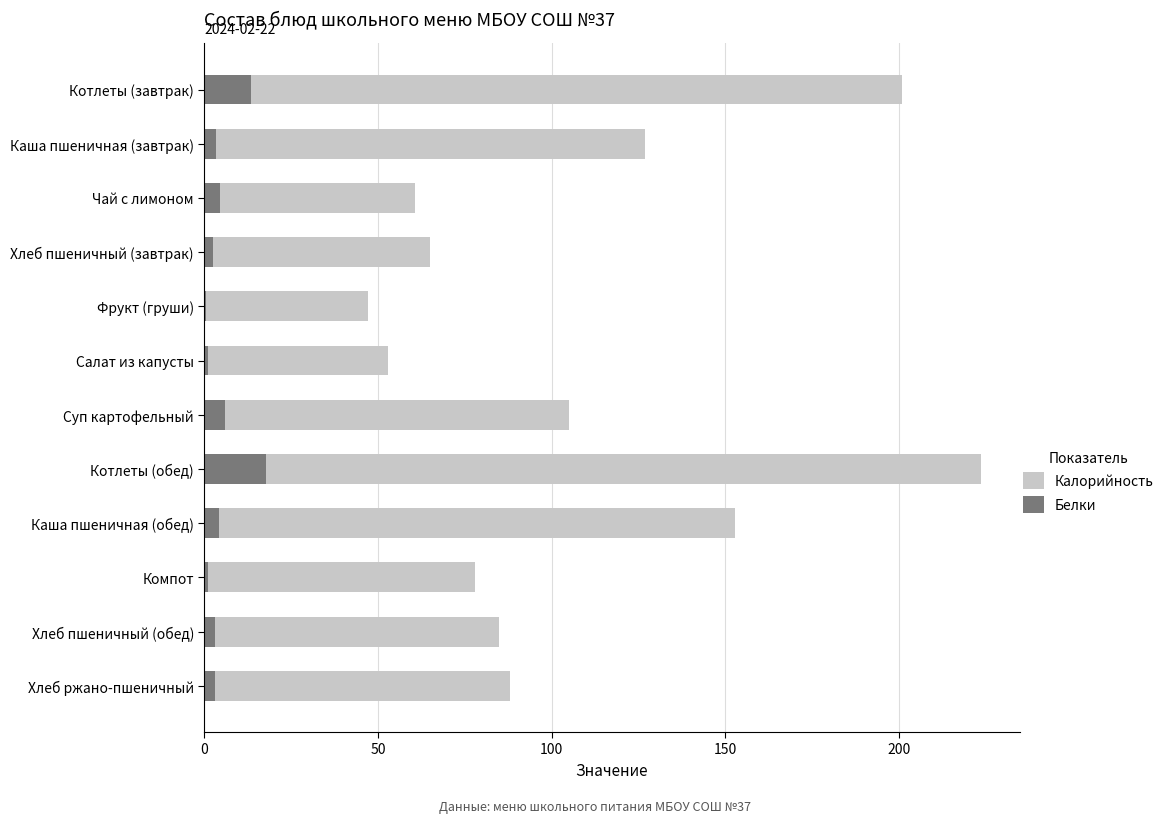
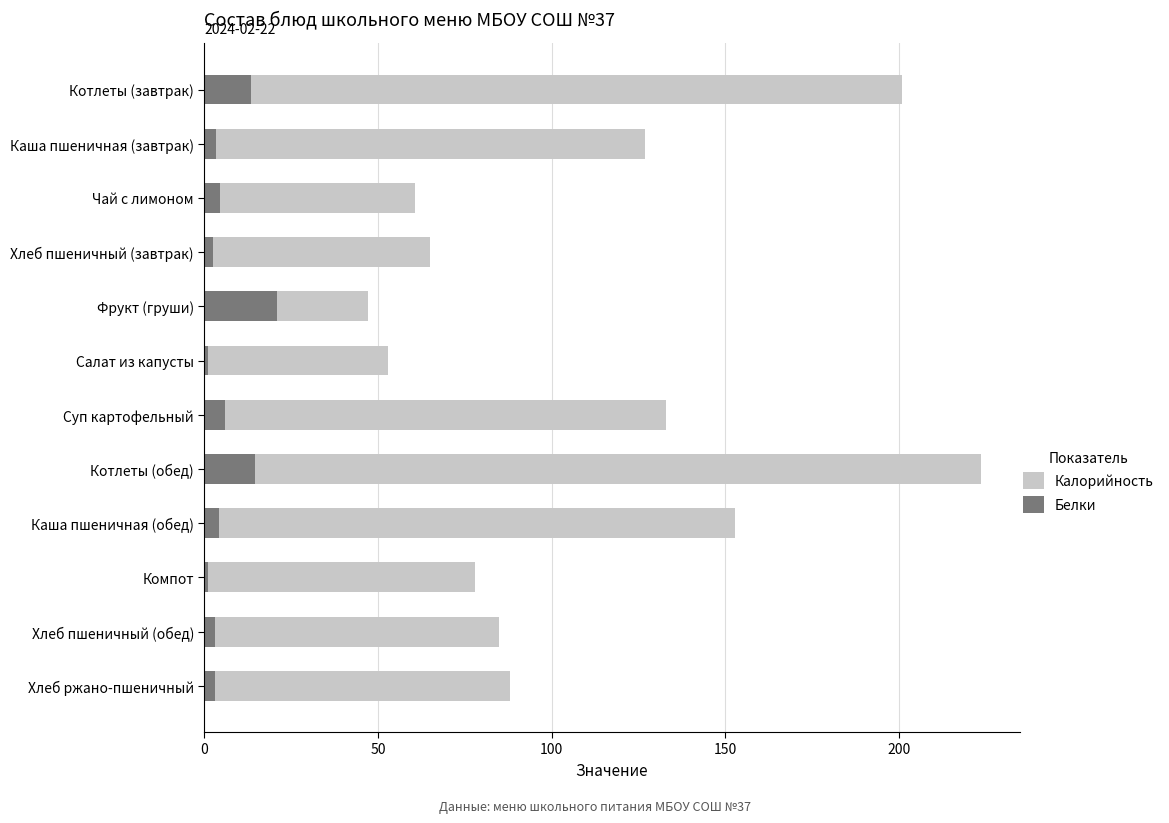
Белки, Фрукт (груши): 0 -> 21
Калорийность, Суп картофельный: 105 -> 133
Белки, Котлеты (обед): 18 -> 15
